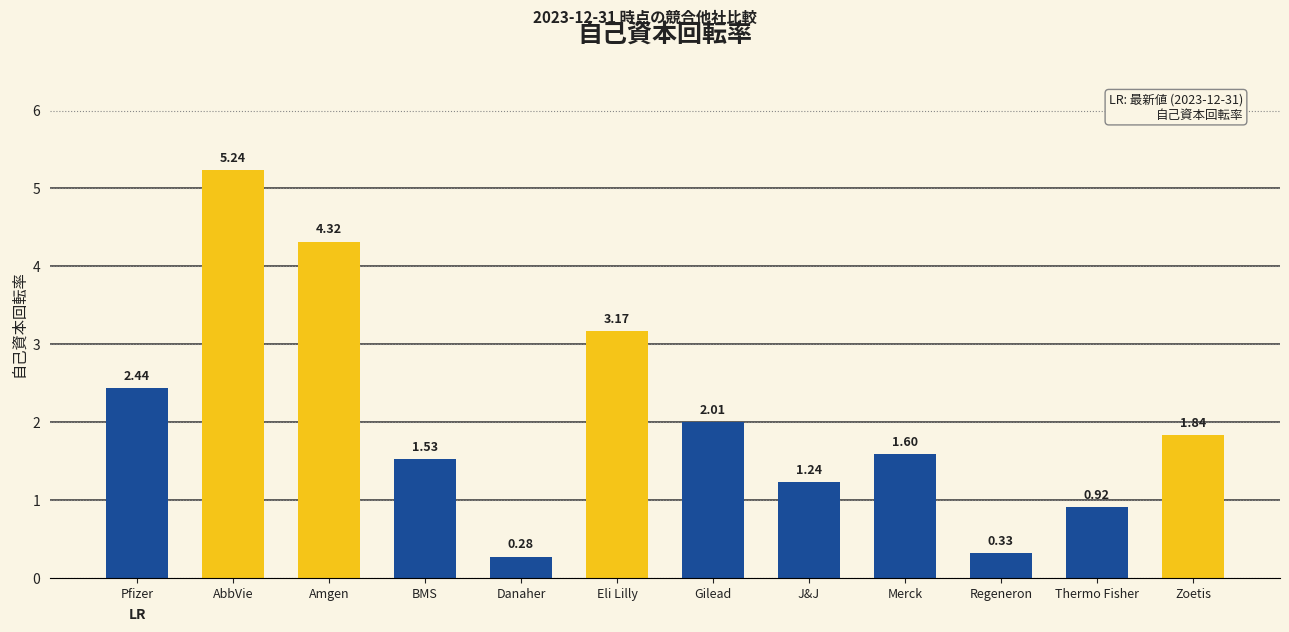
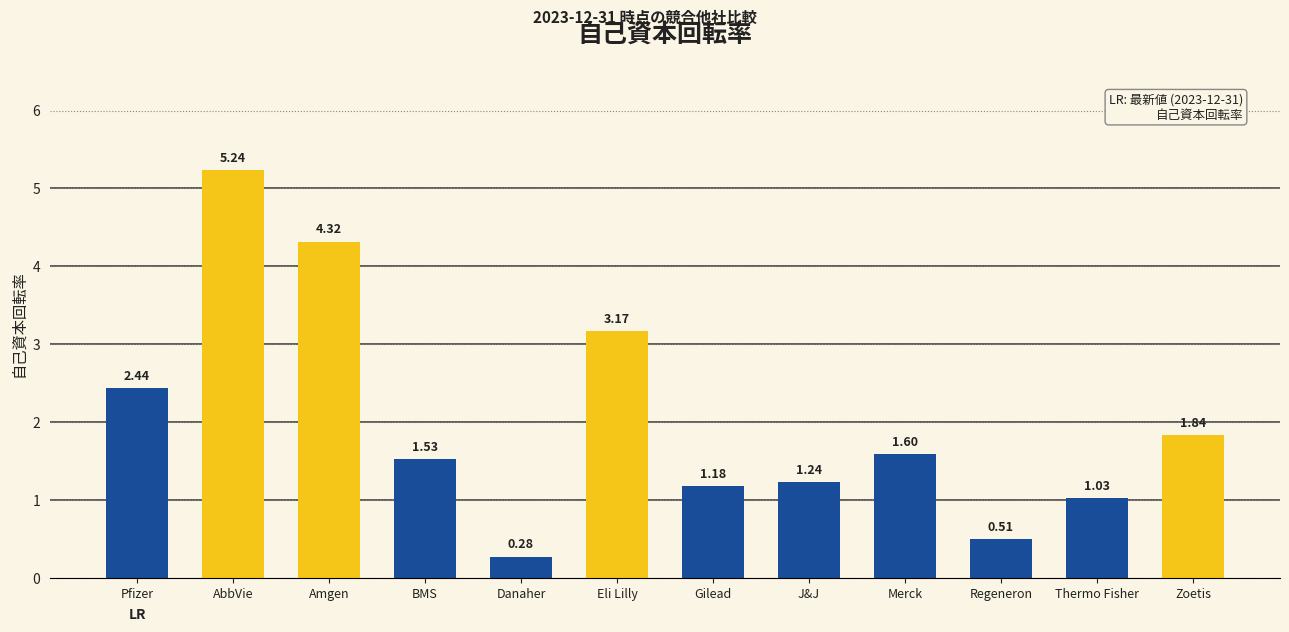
Gilead: 2.01 -> 1.18
Regeneron: 0.33 -> 0.51
Thermo Fisher: 0.92 -> 1.03
